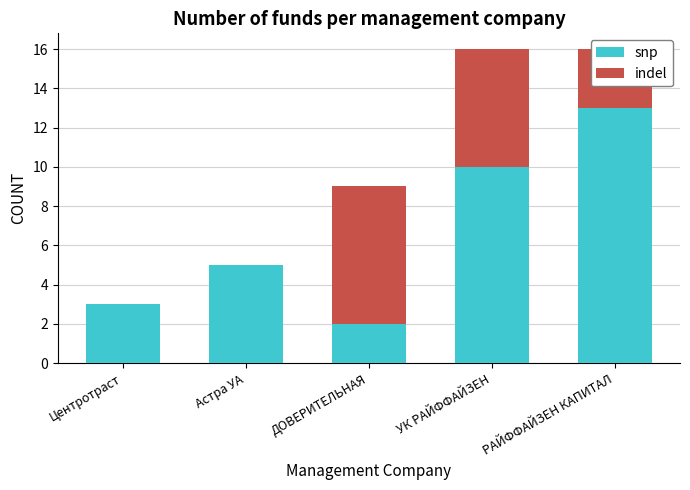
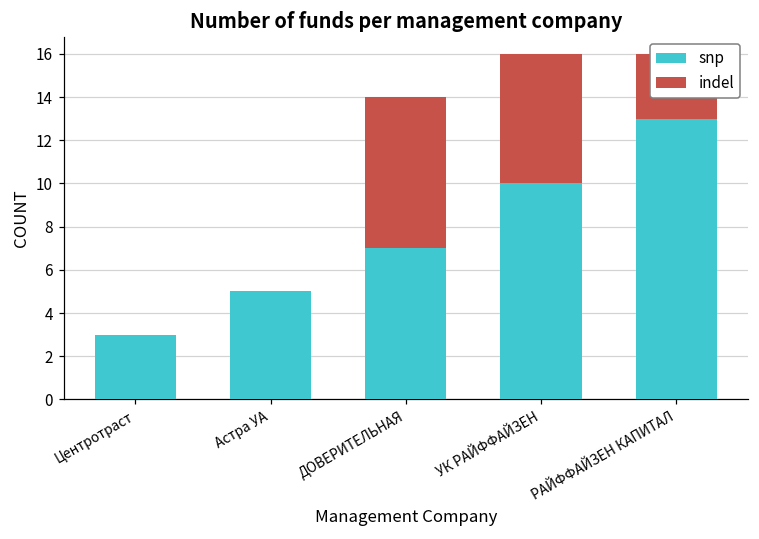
snp, ДОВЕРИТЕЛЬНАЯ: 2 -> 7
